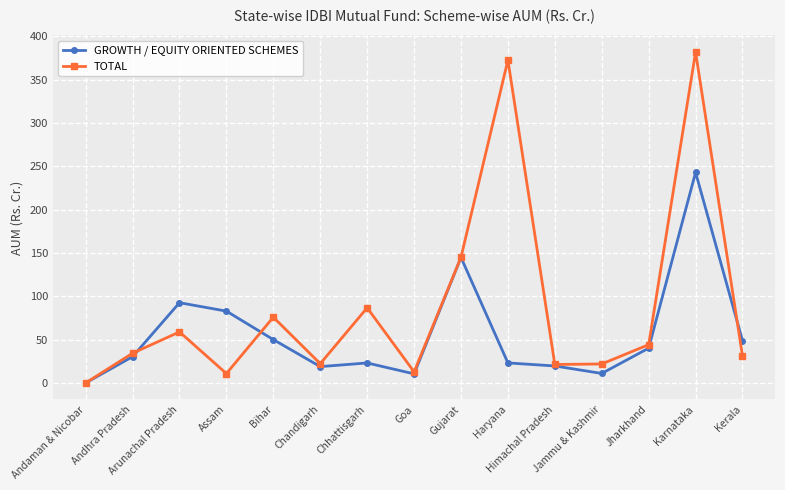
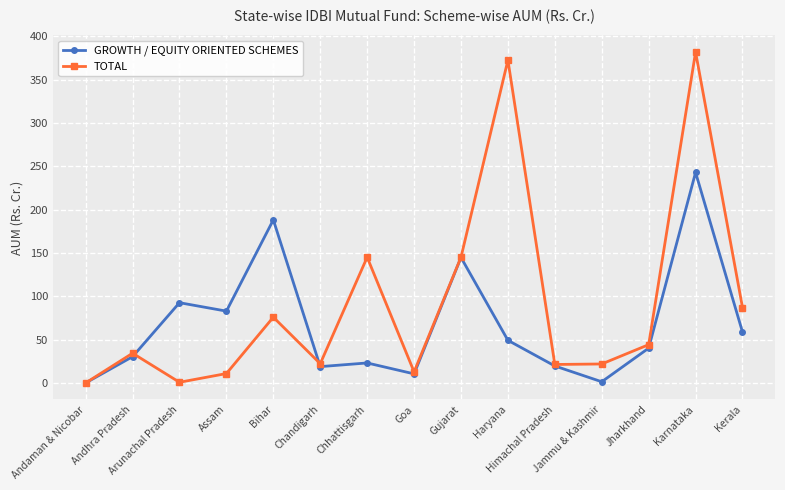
TOTAL, Arunachal Pradesh: 60 -> 0
GROWTH / EQUITY ORIENTED SCHEMES, Bihar: 50 -> 190
TOTAL, Chhattisgarh: 90 -> 150
GROWTH / EQUITY ORIENTED SCHEMES, Haryana: 20 -> 50
GROWTH / EQUITY ORIENTED SCHEMES, Jammu & Kashmir: 10 -> 0
GROWTH / EQUITY ORIENTED SCHEMES, Kerala: 50 -> 60
TOTAL, Kerala: 30 -> 90
